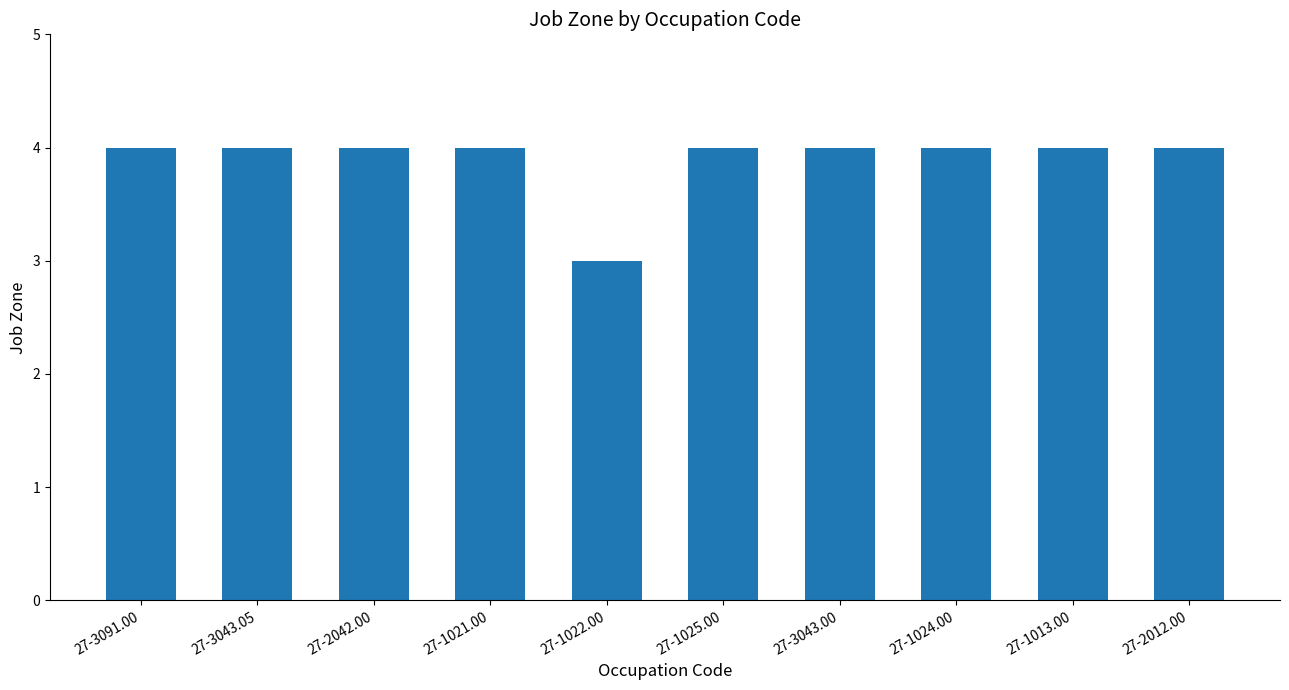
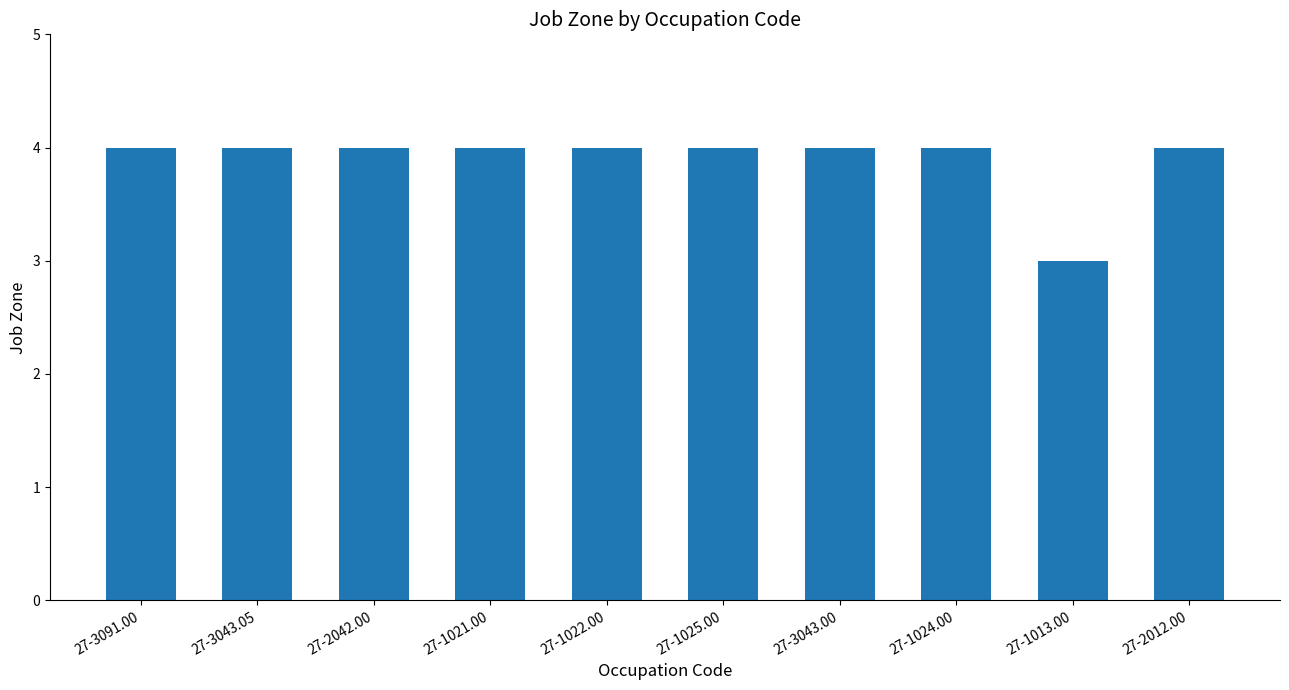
27-1022.00: 3 -> 4
27-1013.00: 4 -> 3
